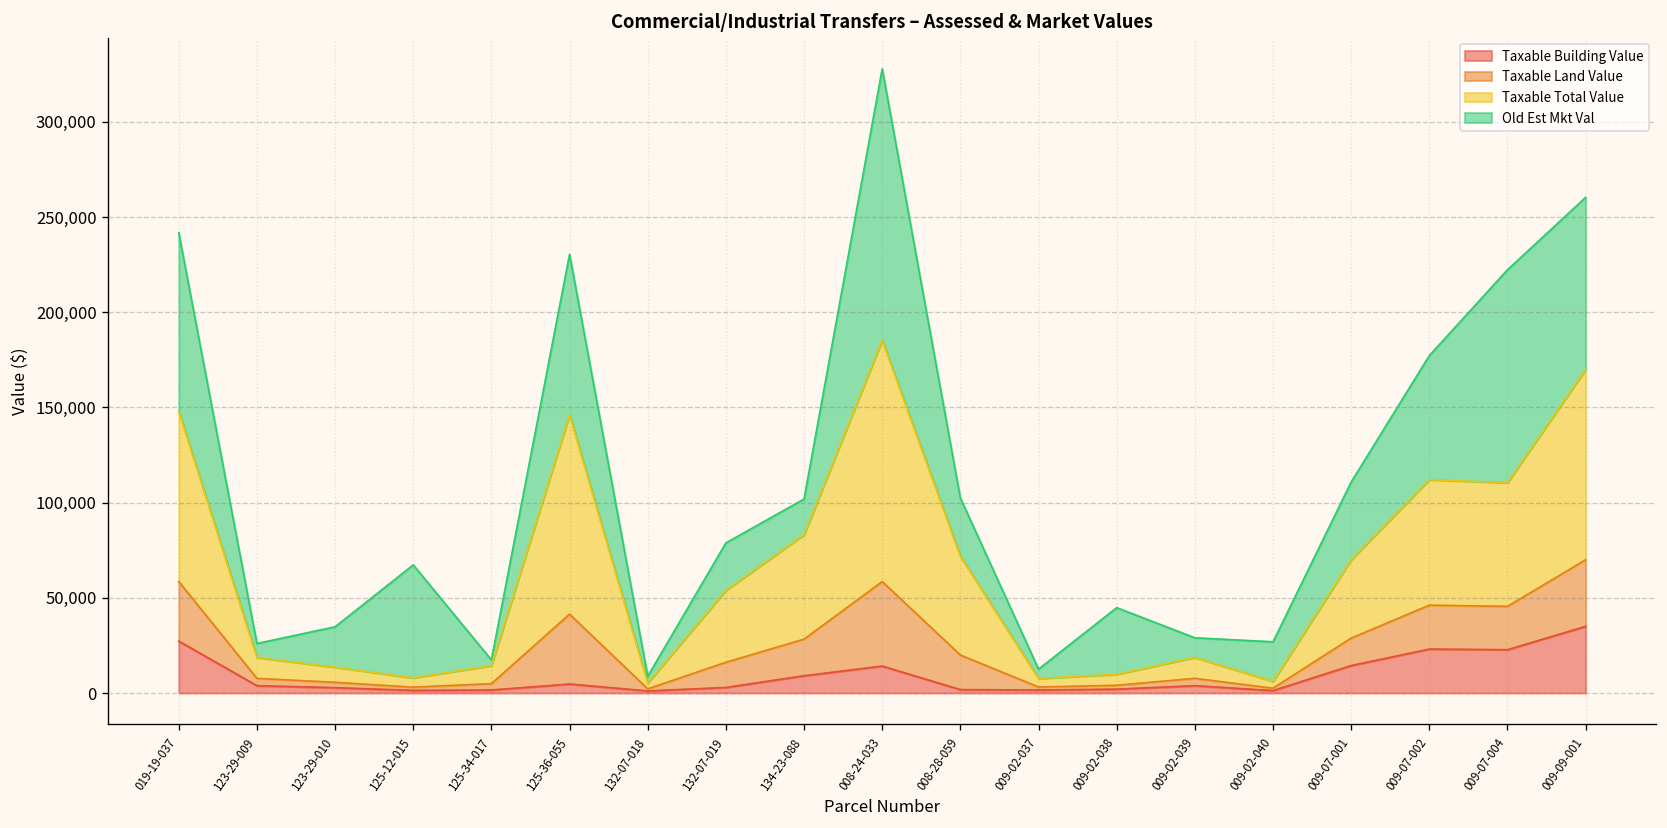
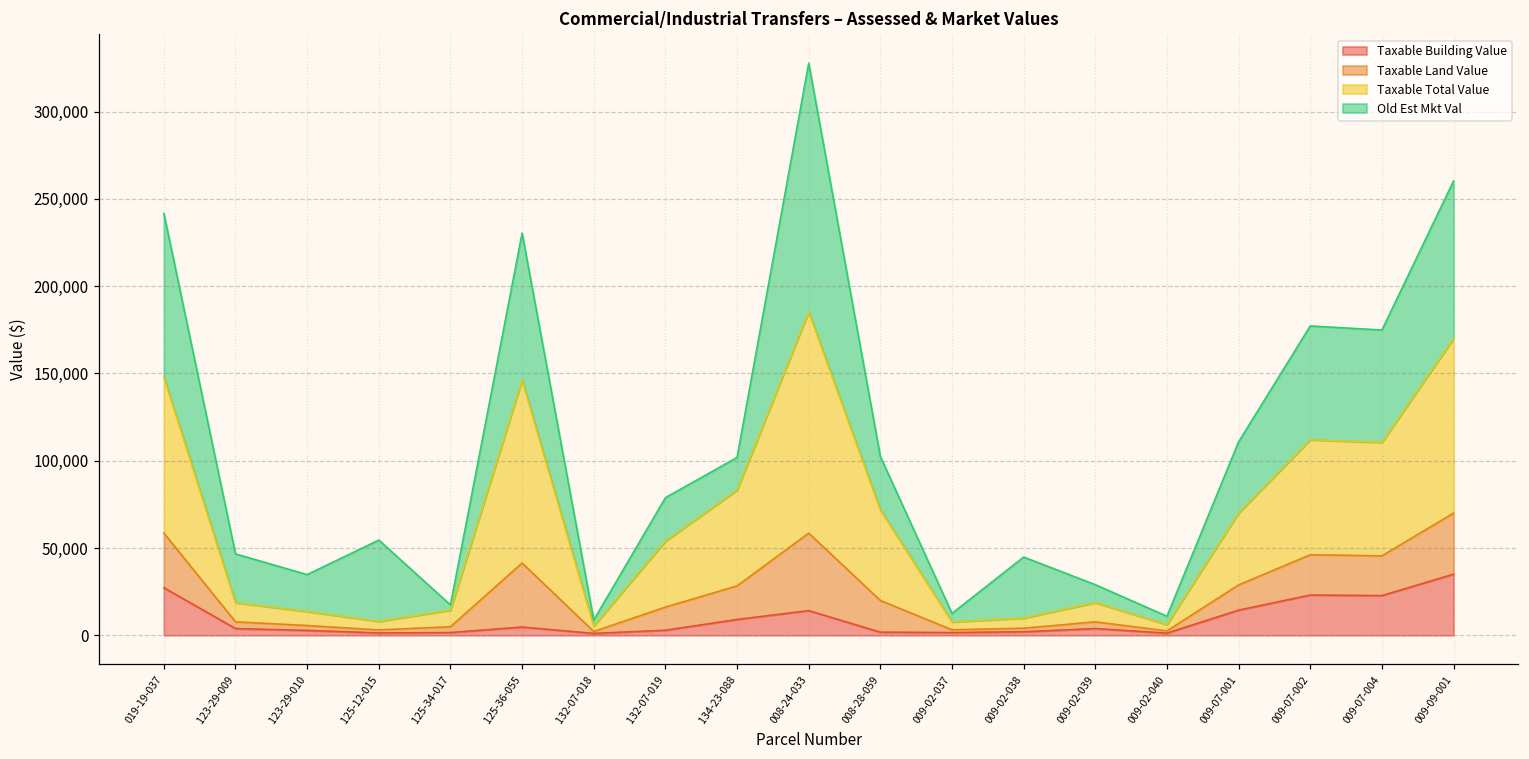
Old Est Mkt Val, 123-29-009: 7,000 -> 28,000
Old Est Mkt Val, 125-12-015: 59,000 -> 47,000
Old Est Mkt Val, 009-02-040: 21,000 -> 5,000
Old Est Mkt Val, 009-07-004: 112,000 -> 64,000
